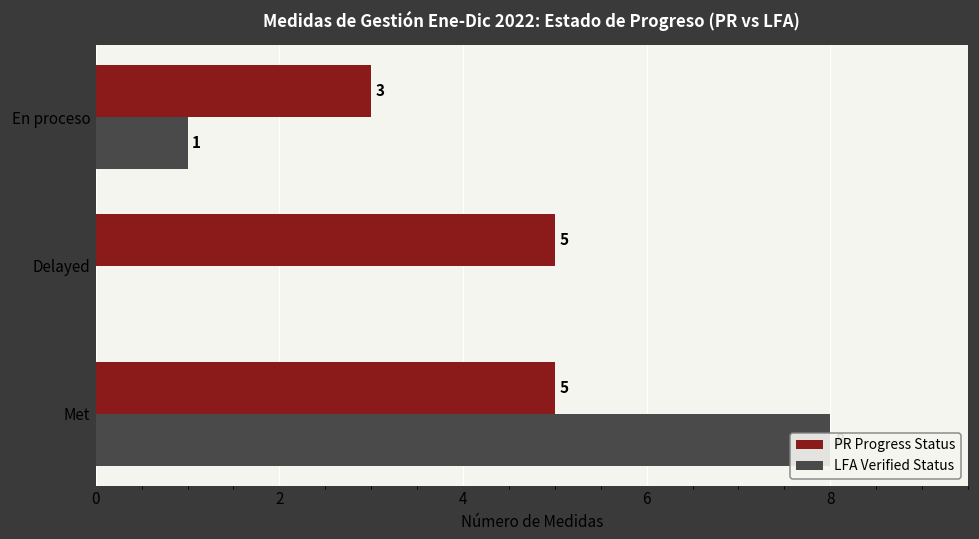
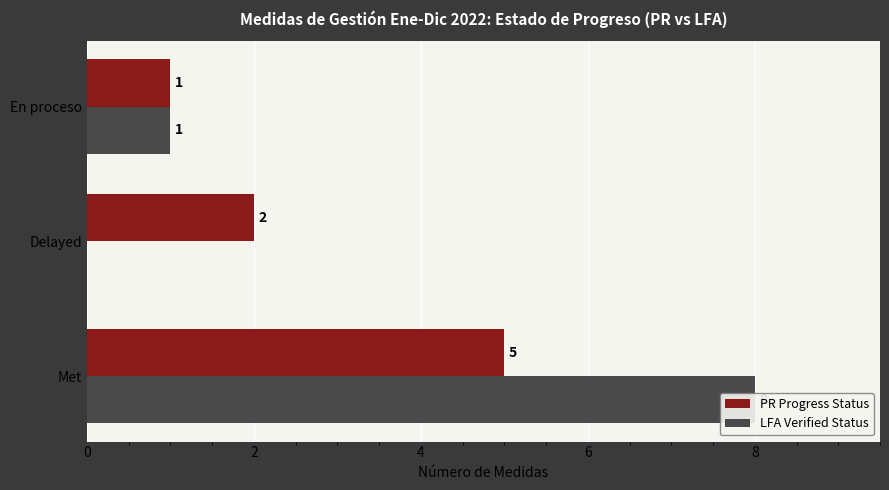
PR Progress Status, En proceso: 3 -> 1
PR Progress Status, Delayed: 5 -> 2
